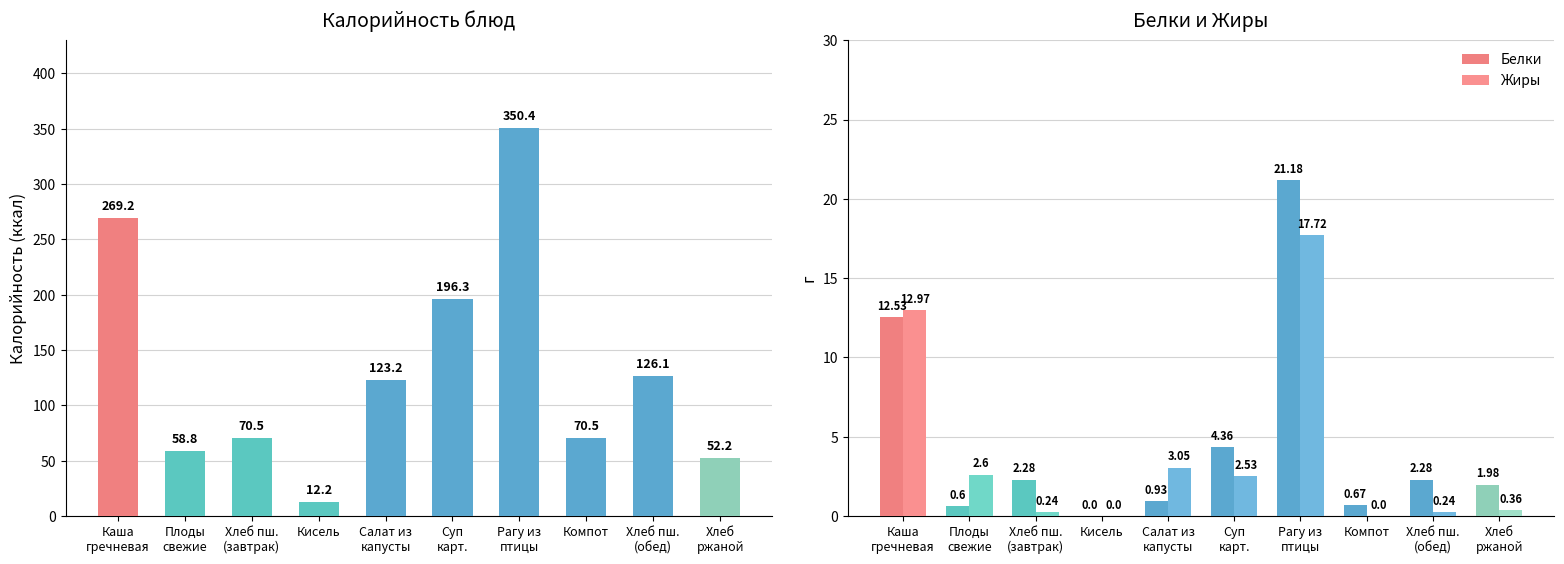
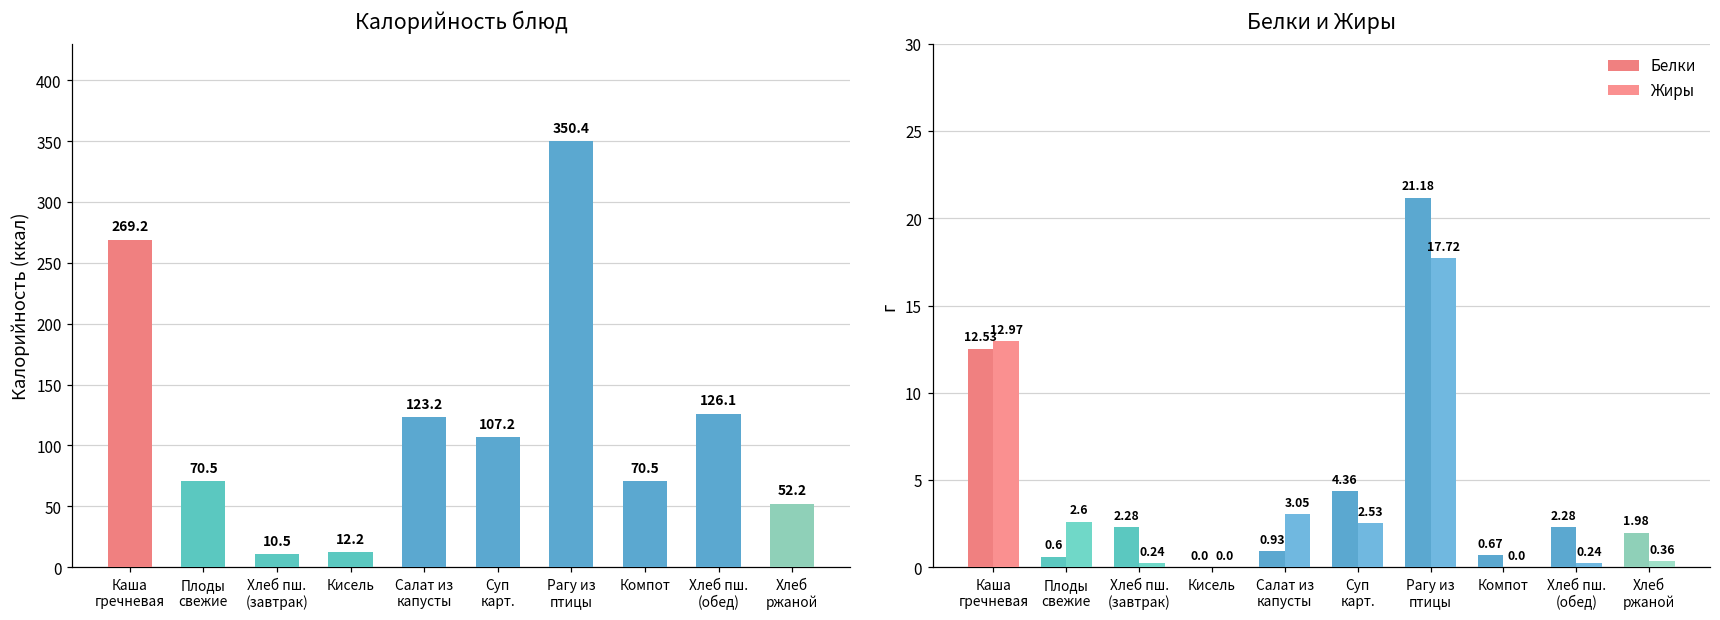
Калорийность блюд, Плоды свежие: 58.8 -> 70.5
Калорийность блюд, Хлеб пш. (завтрак): 70.5 -> 10.5
Калорийность блюд, Суп карт.: 196.3 -> 107.2
